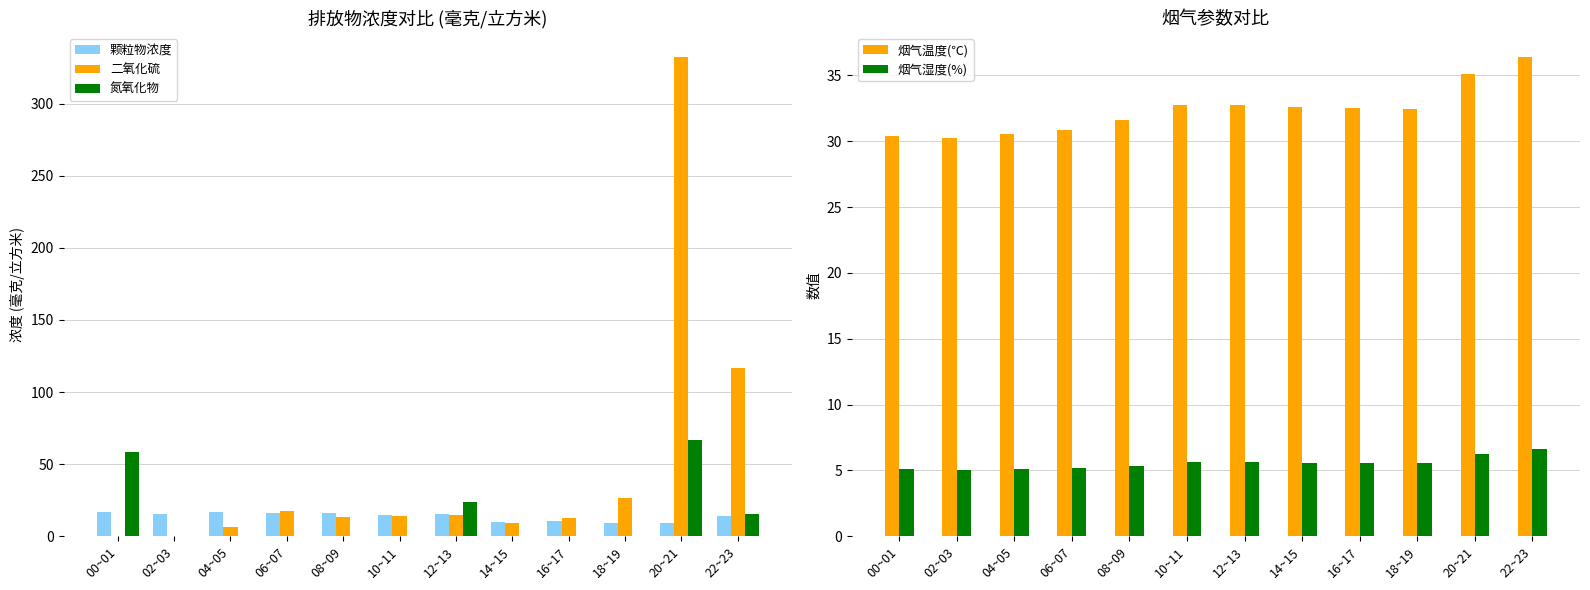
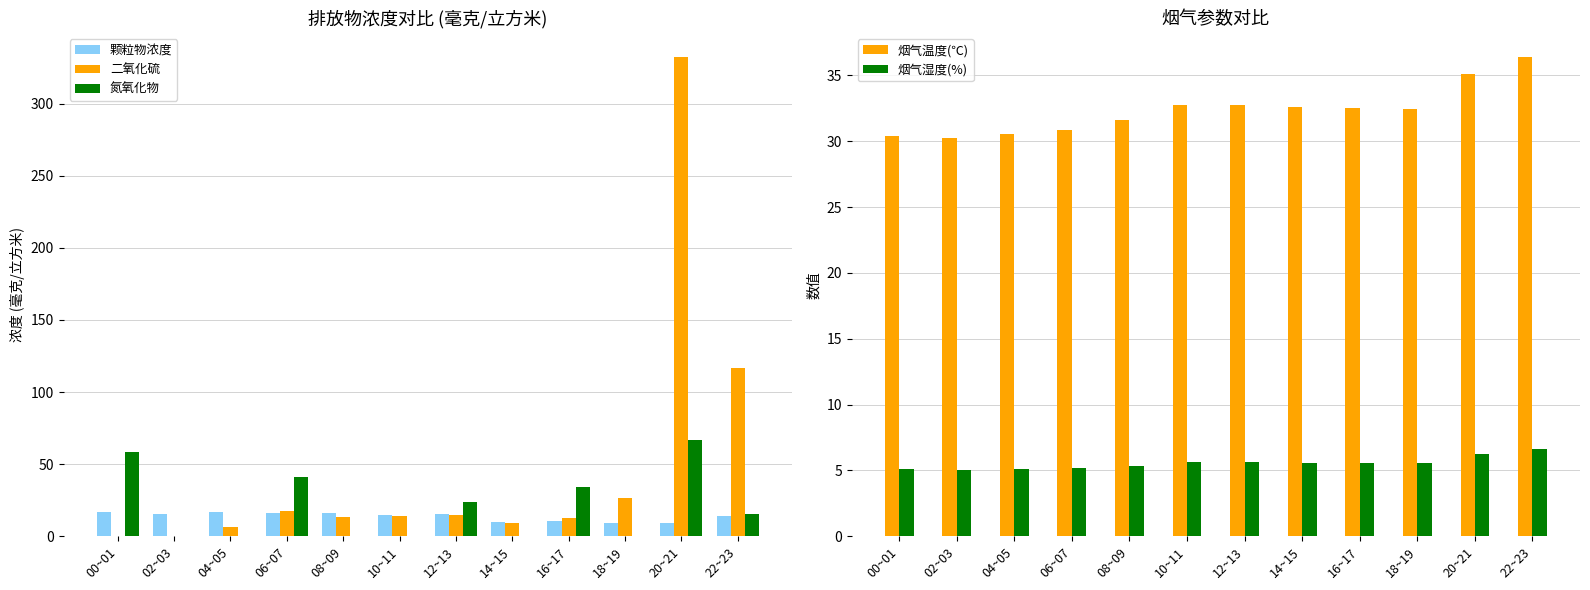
排放物浓度对比 (毫克/立方米), 氮氧化物, 06~07: 0 -> 41
排放物浓度对比 (毫克/立方米), 氮氧化物, 16~17: 0 -> 34
